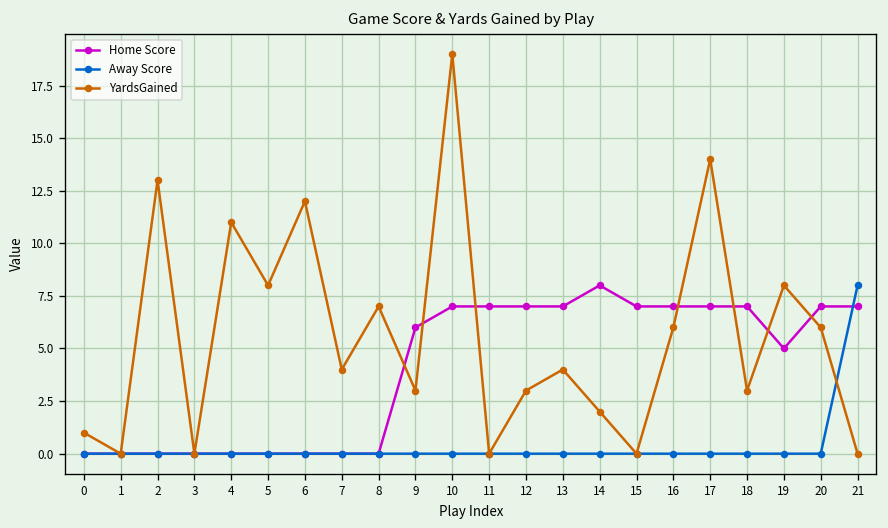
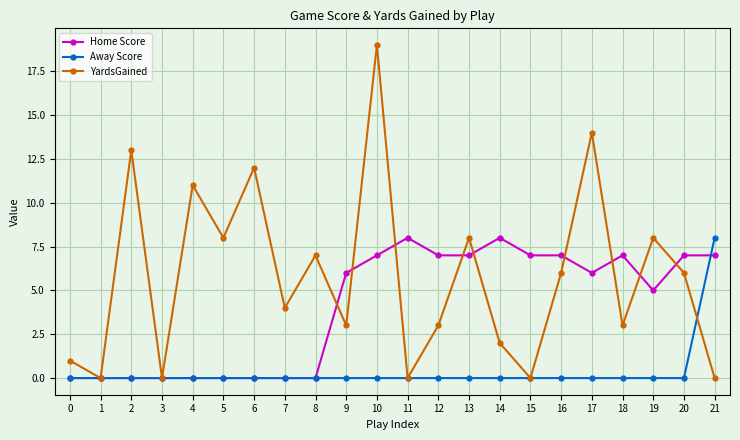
Home Score, 11: 7 -> 8
YardsGained, 13: 4 -> 8
Home Score, 17: 7 -> 6
